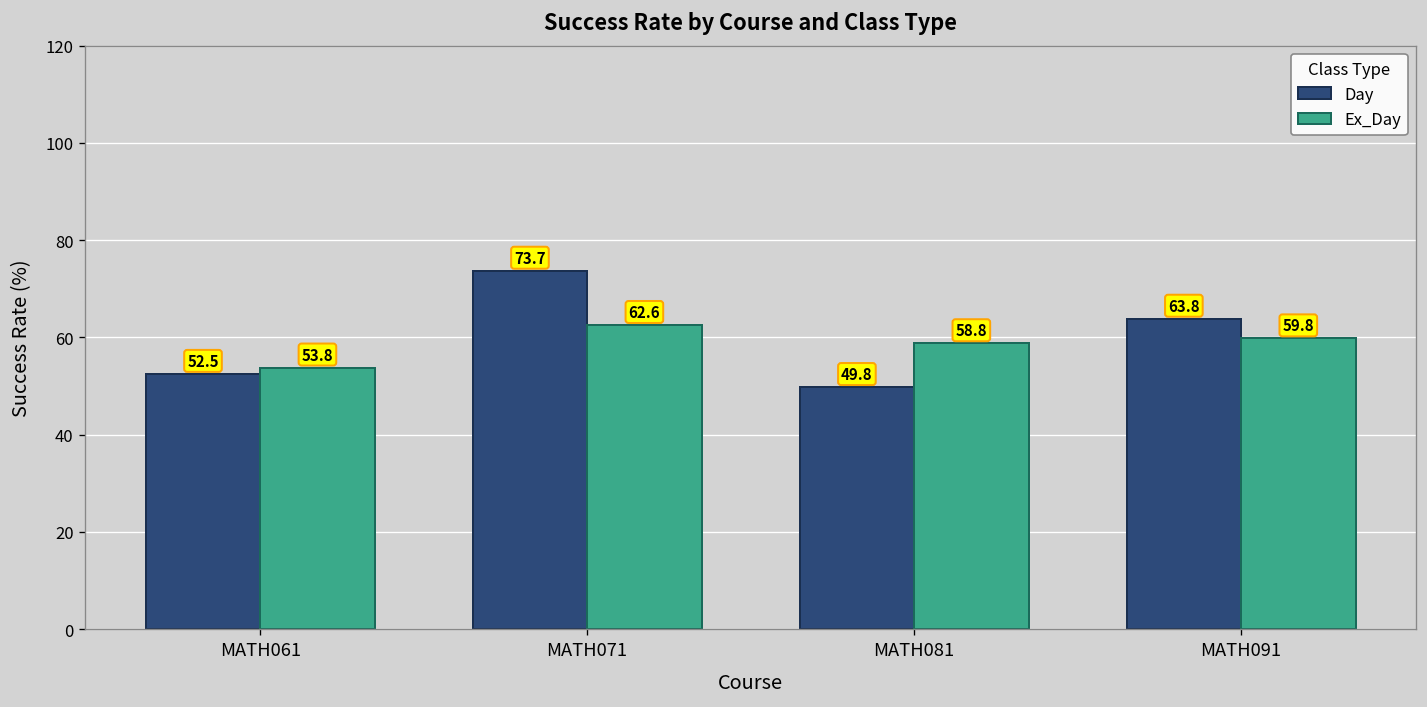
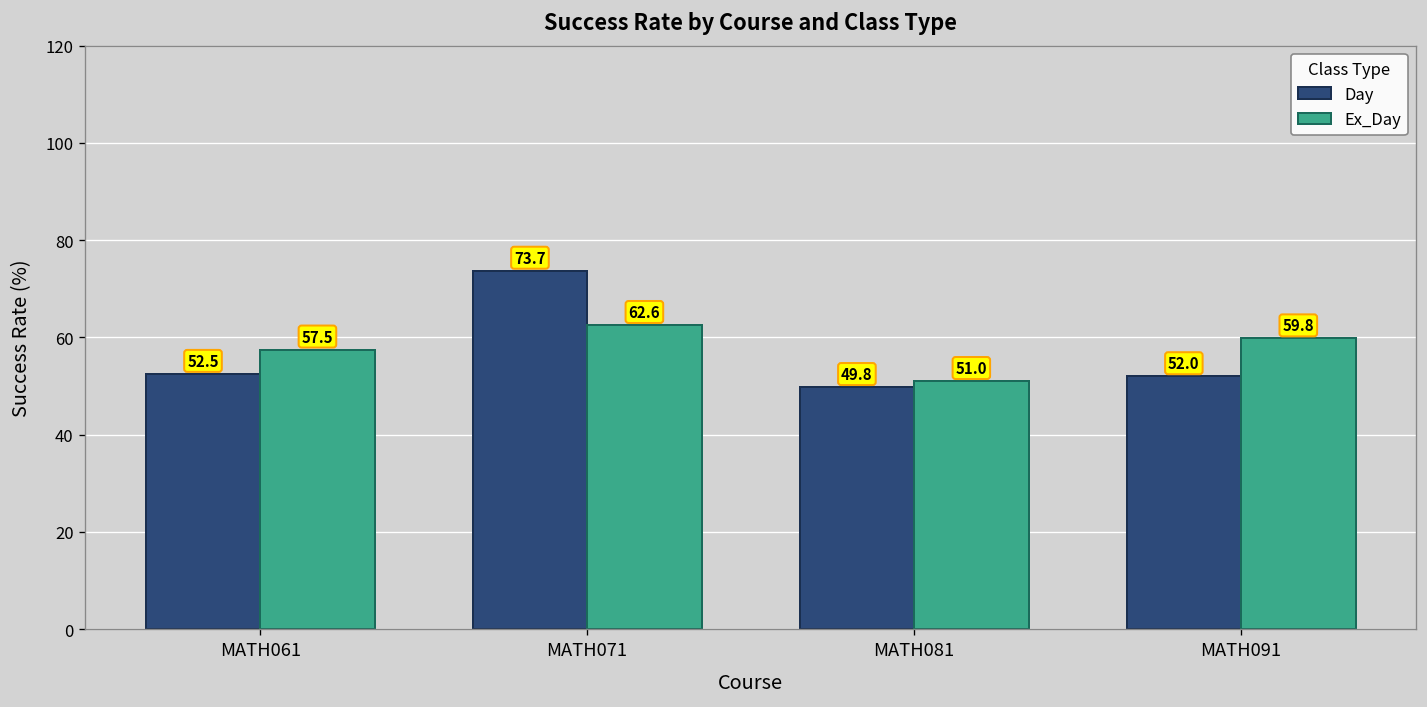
Ex_Day, MATH061: 53.8 -> 57.5
Ex_Day, MATH081: 58.8 -> 51.0
Day, MATH091: 63.8 -> 52.0
